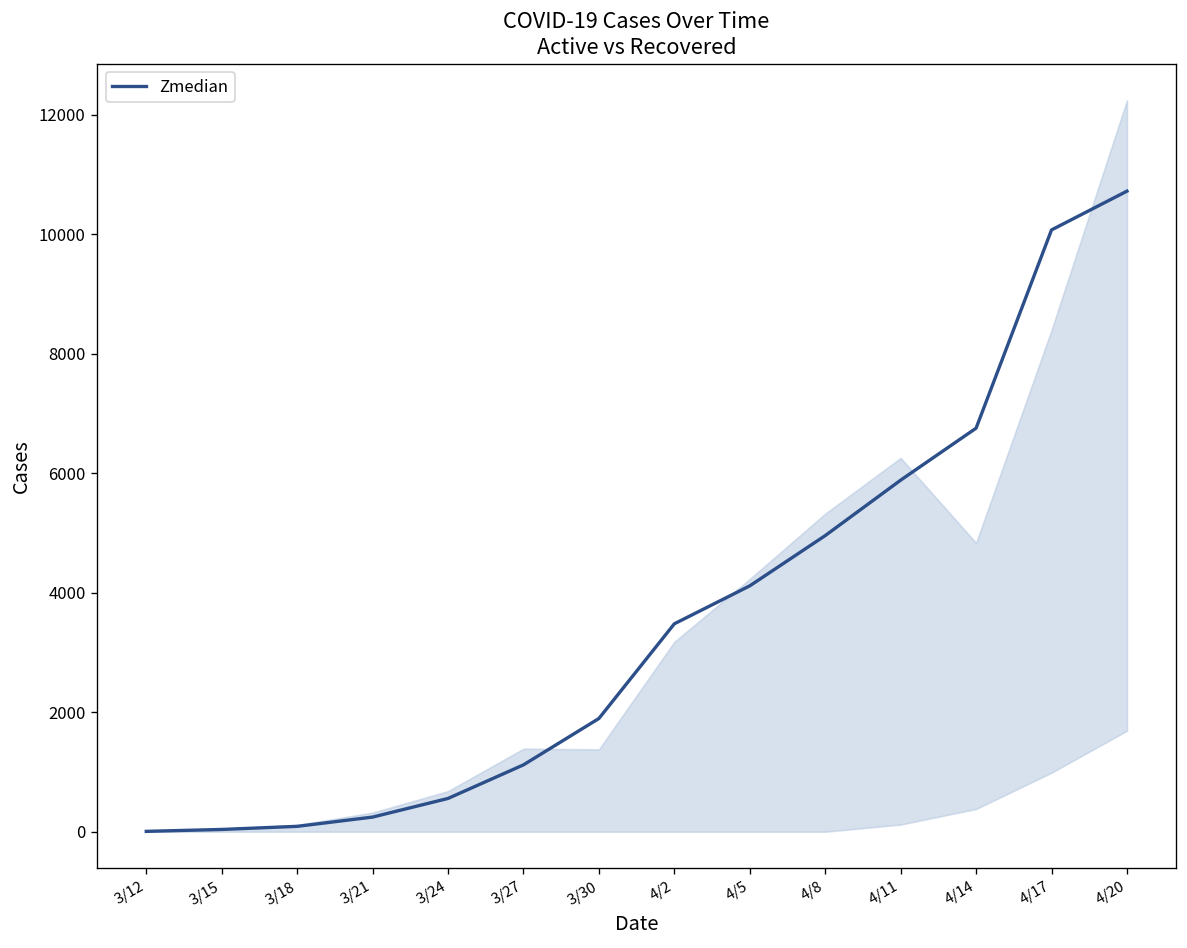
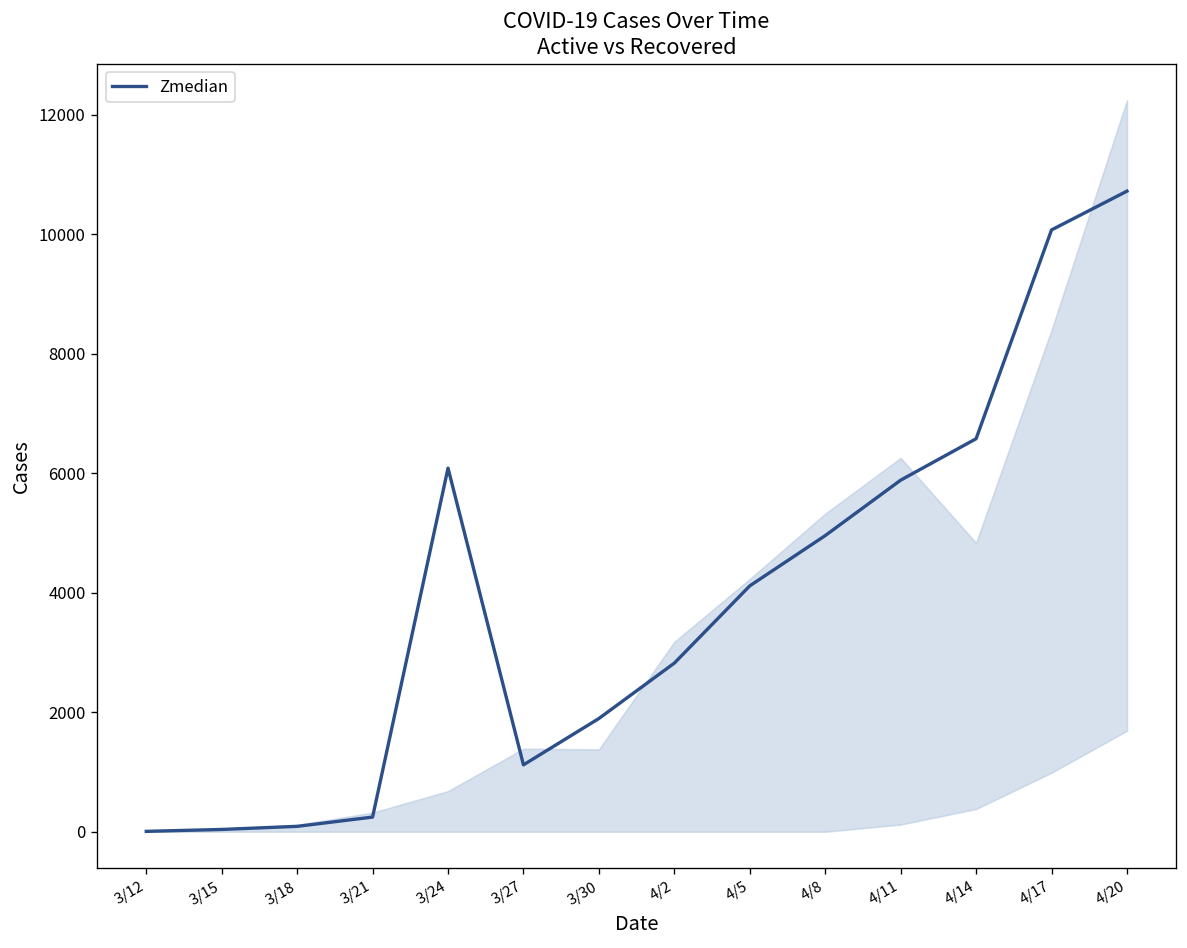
Zmedian, 3/24: 600 -> 6100
Zmedian, 4/2: 3500 -> 2800
Zmedian, 4/14: 6800 -> 6600
